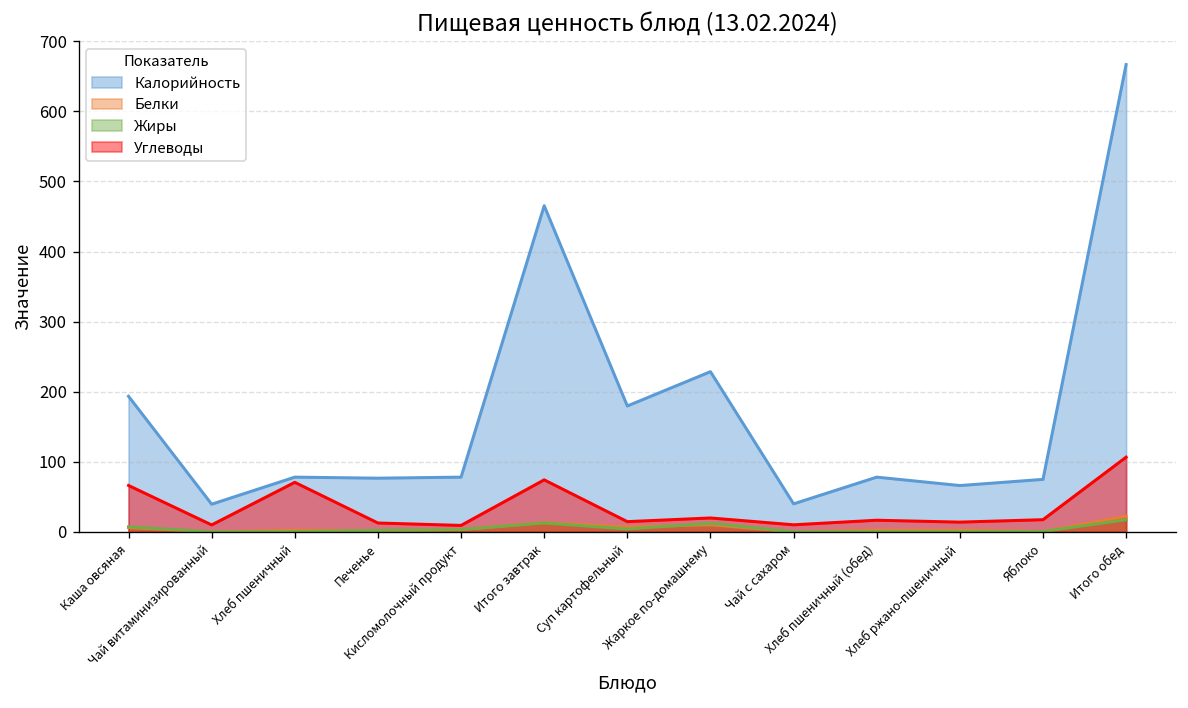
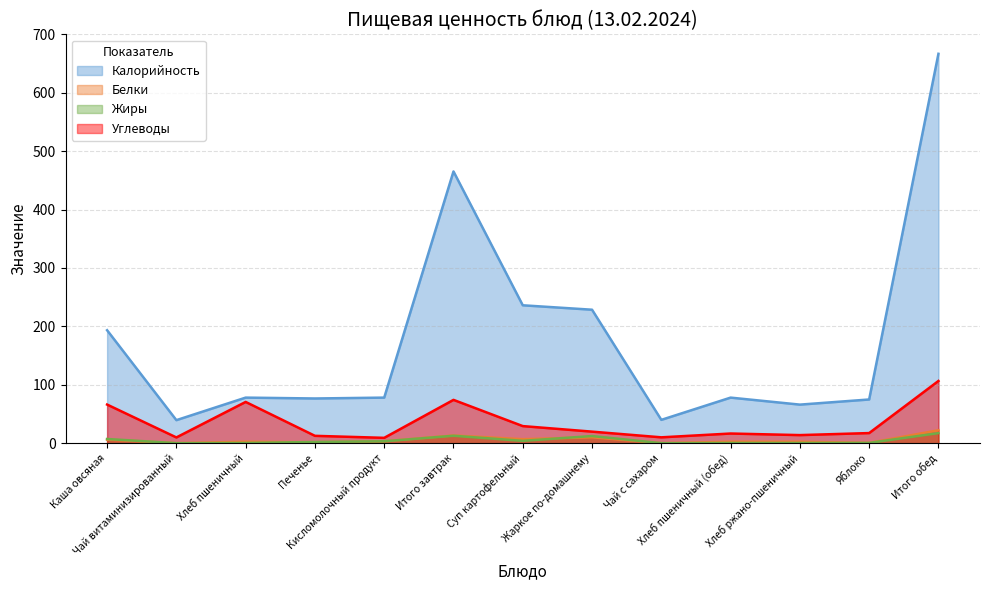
Калорийность, Суп картофельный: 180 -> 240
Углеводы, Суп картофельный: 10 -> 30
